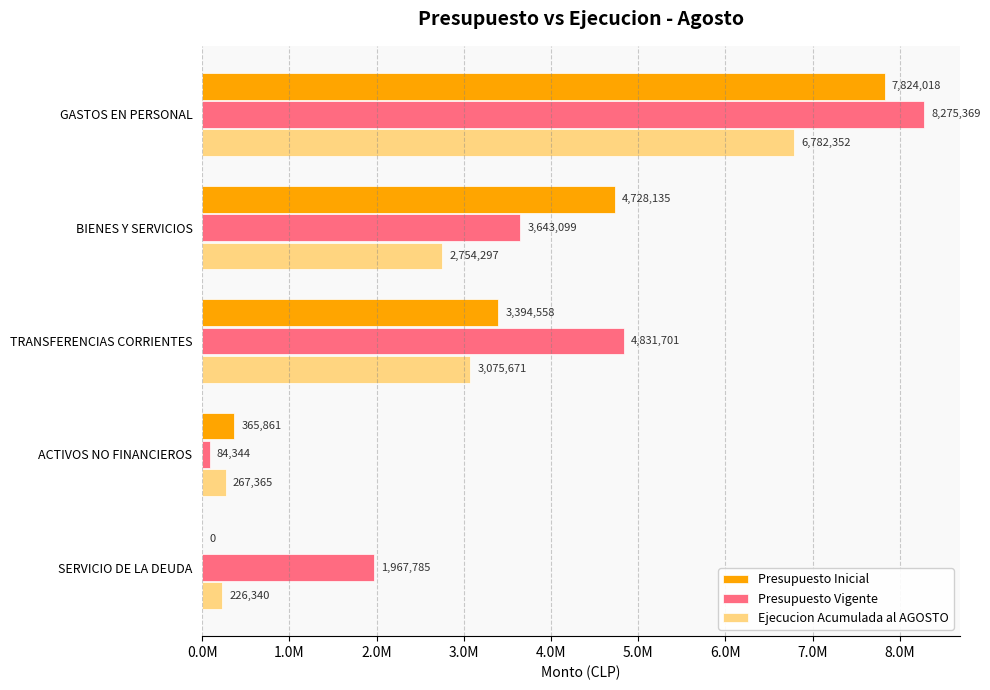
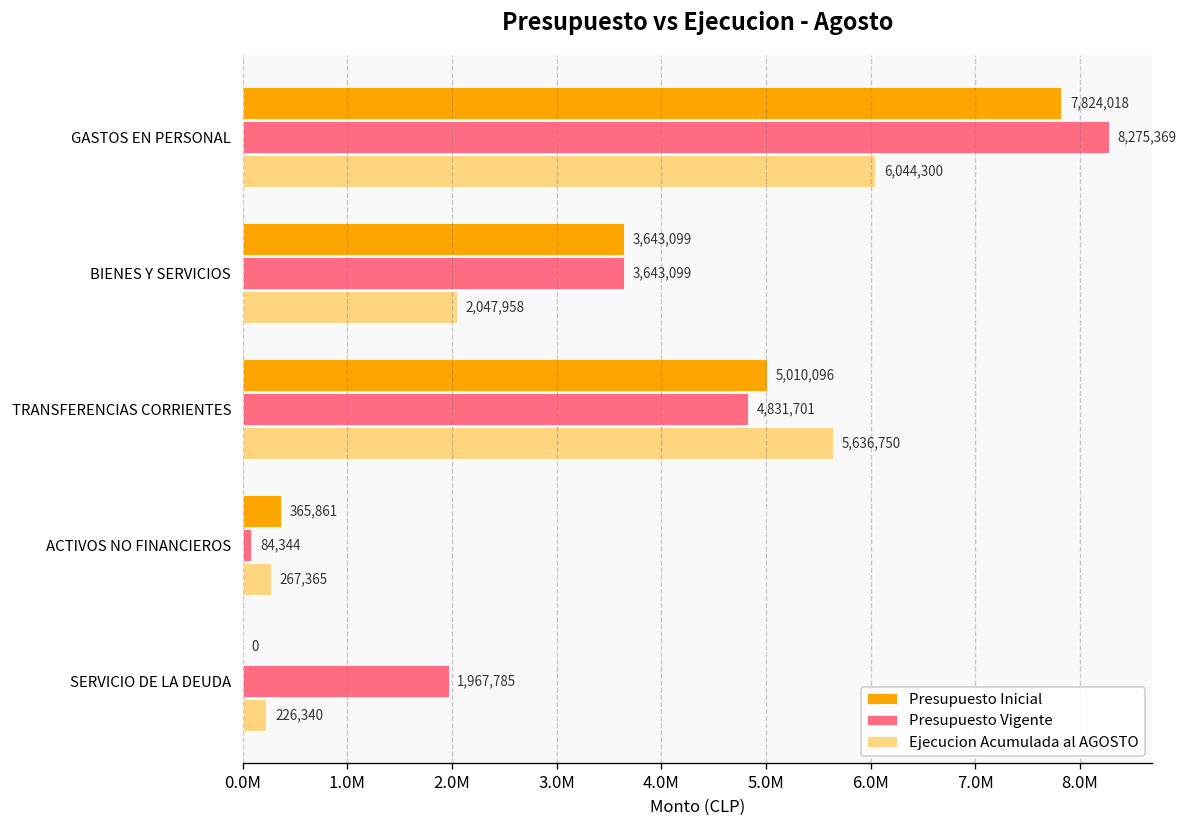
Ejecucion Acumulada al AGOSTO, GASTOS EN PERSONAL: 6,782,352 -> 6,044,300
Presupuesto Inicial, BIENES Y SERVICIOS: 4,728,135 -> 3,643,099
Ejecucion Acumulada al AGOSTO, BIENES Y SERVICIOS: 2,754,297 -> 2,047,958
Presupuesto Inicial, TRANSFERENCIAS CORRIENTES: 3,394,558 -> 5,010,096
Ejecucion Acumulada al AGOSTO, TRANSFERENCIAS CORRIENTES: 3,075,671 -> 5,636,750
